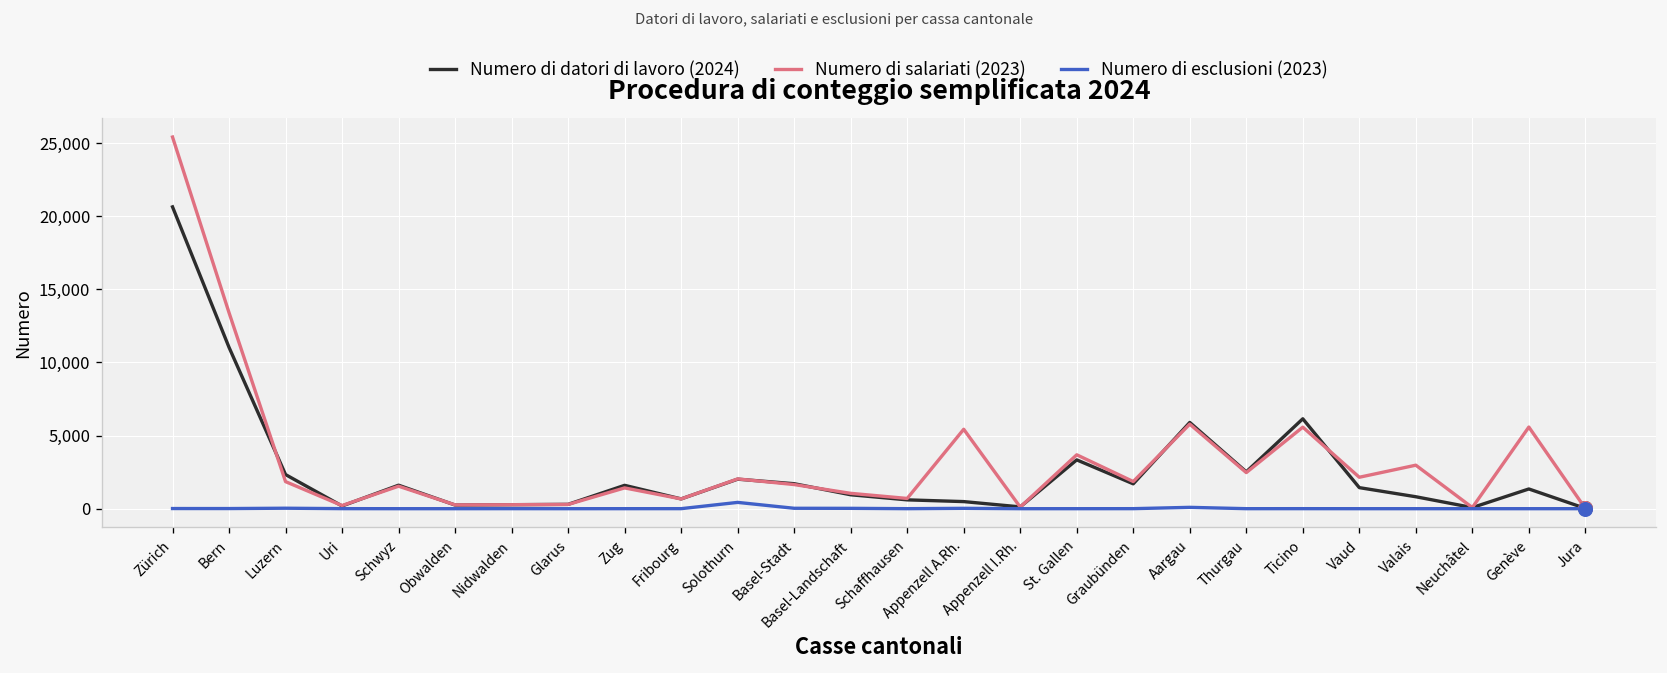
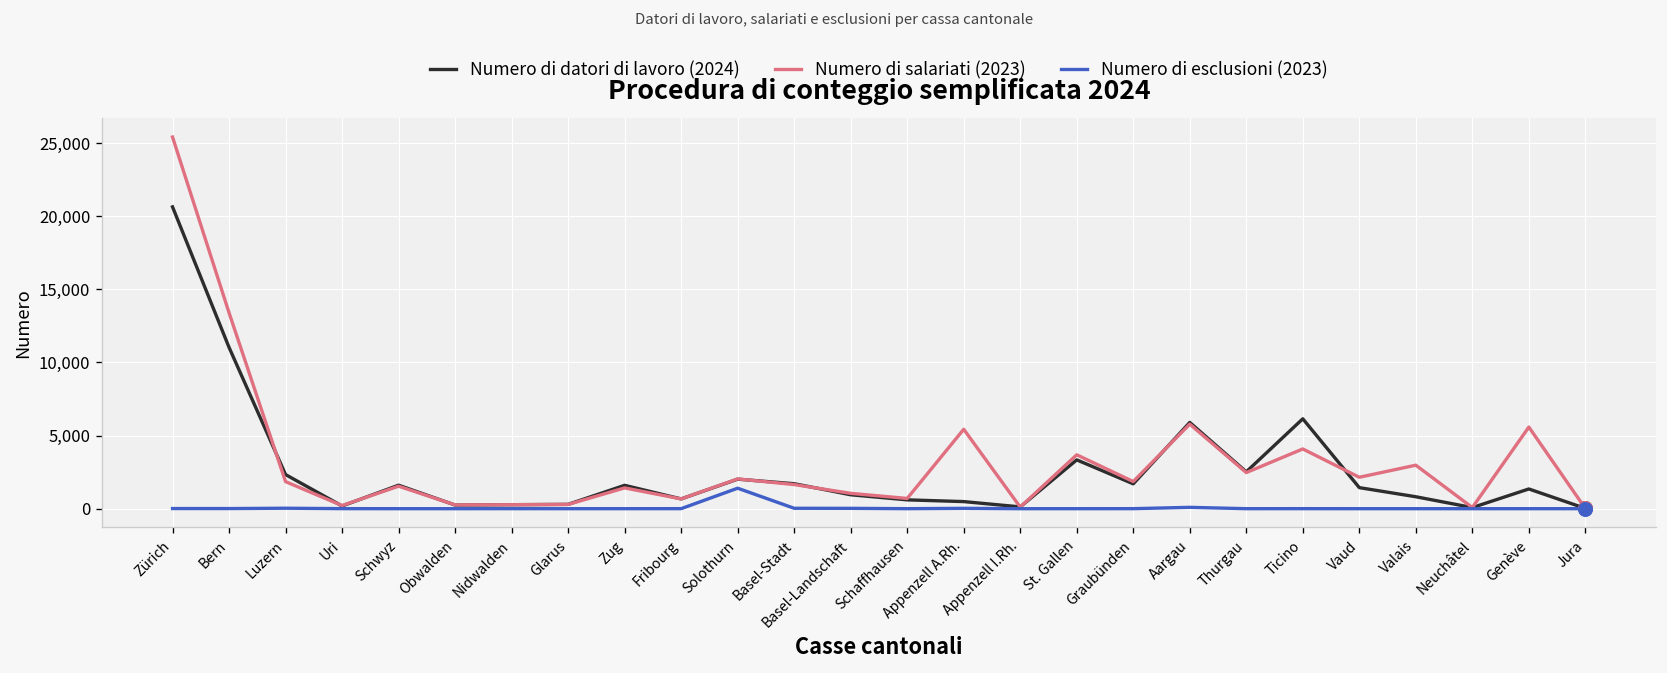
Numero di esclusioni (2023), Solothurn: 400 -> 1,400
Numero di salariati (2023), Ticino: 5,600 -> 4,100
